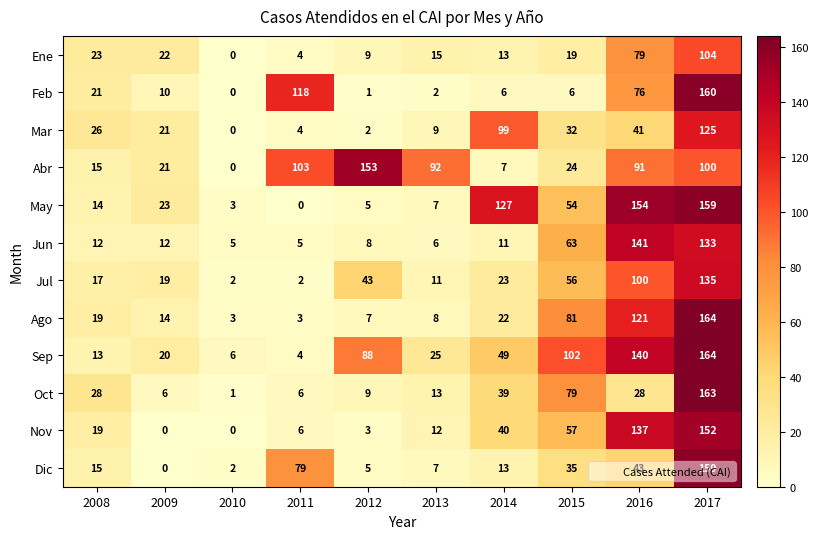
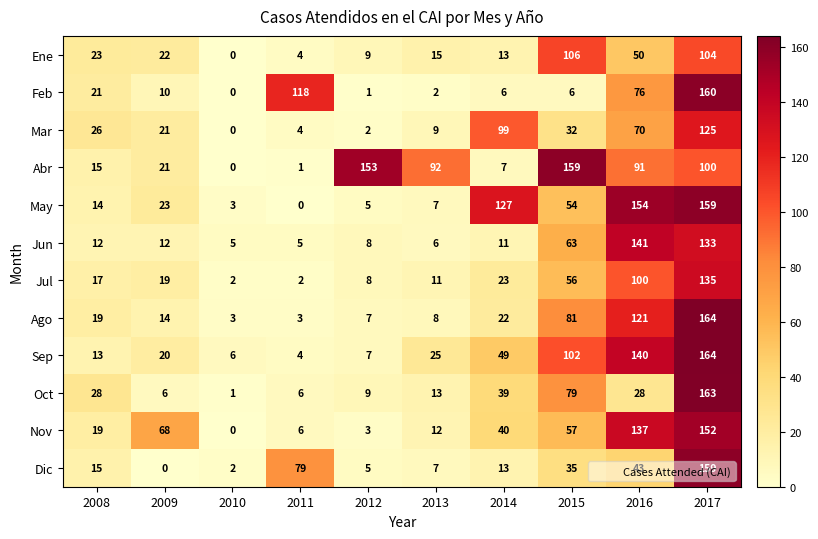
Ene, 2015: 19 -> 106
Ene, 2016: 79 -> 50
Mar, 2016: 41 -> 70
Abr, 2011: 103 -> 1
Abr, 2015: 24 -> 159
Jul, 2012: 43 -> 8
Sep, 2012: 88 -> 7
Nov, 2009: 0 -> 68
